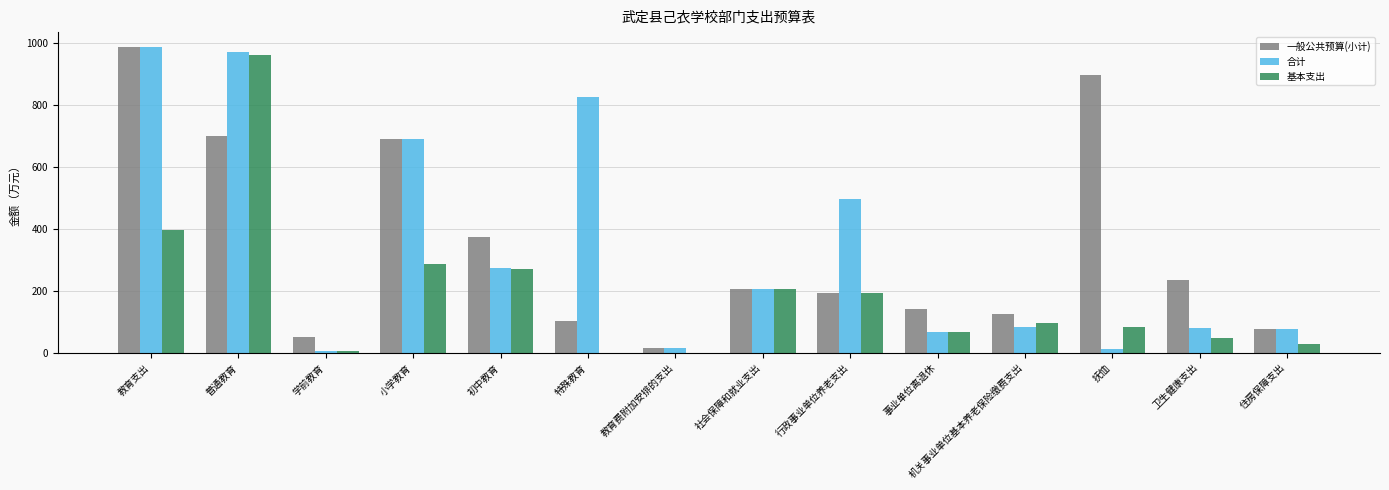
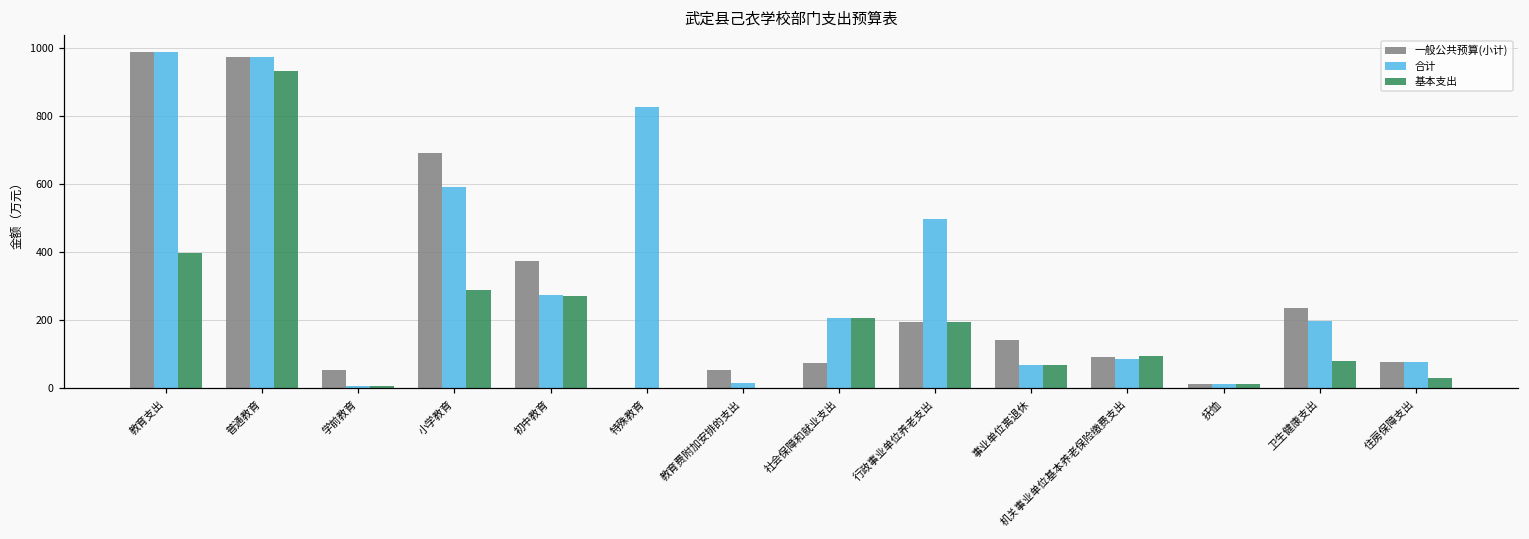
一般公共预算(小计), 普通教育: 700 -> 970
基本支出, 普通教育: 960 -> 930
合计, 小学教育: 690 -> 590
一般公共预算(小计), 特殊教育: 100 -> 0
一般公共预算(小计), 教育费附加安排的支出: 20 -> 50
一般公共预算(小计), 社会保障和就业支出: 200 -> 70
一般公共预算(小计), 机关事业单位基本养老保险缴费支出: 130 -> 90
一般公共预算(小计), 抚恤: 900 -> 10
基本支出, 抚恤: 80 -> 10
合计, 卫生健康支出: 80 -> 200
基本支出, 卫生健康支出: 50 -> 80
